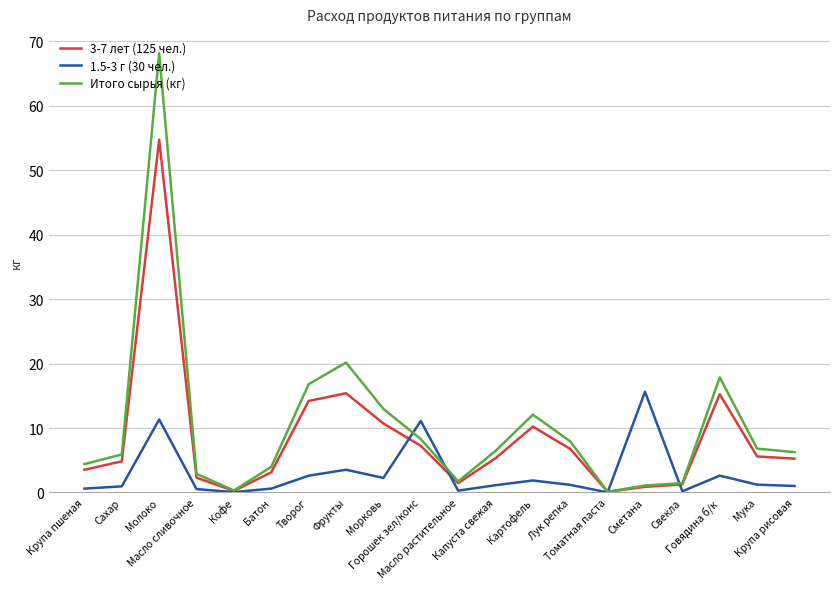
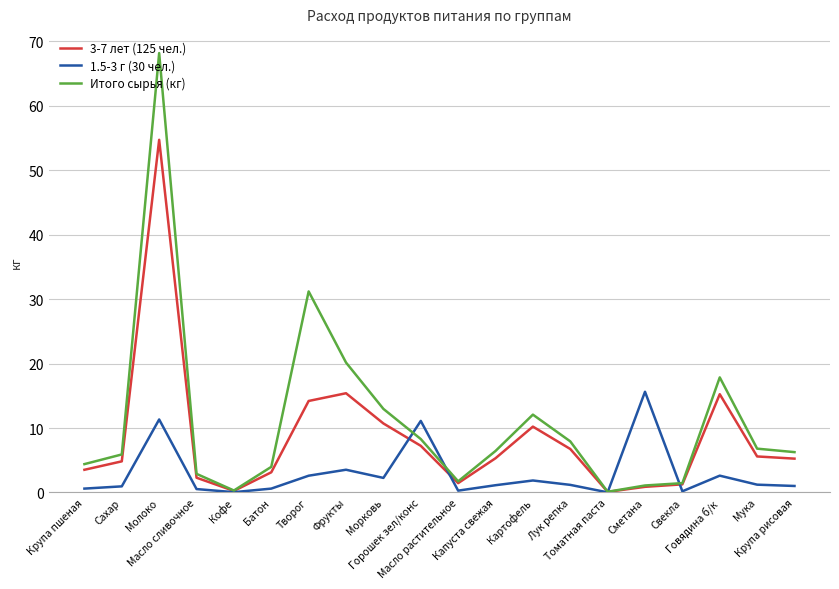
Итого сырья (кг), Творог: 17 -> 31
